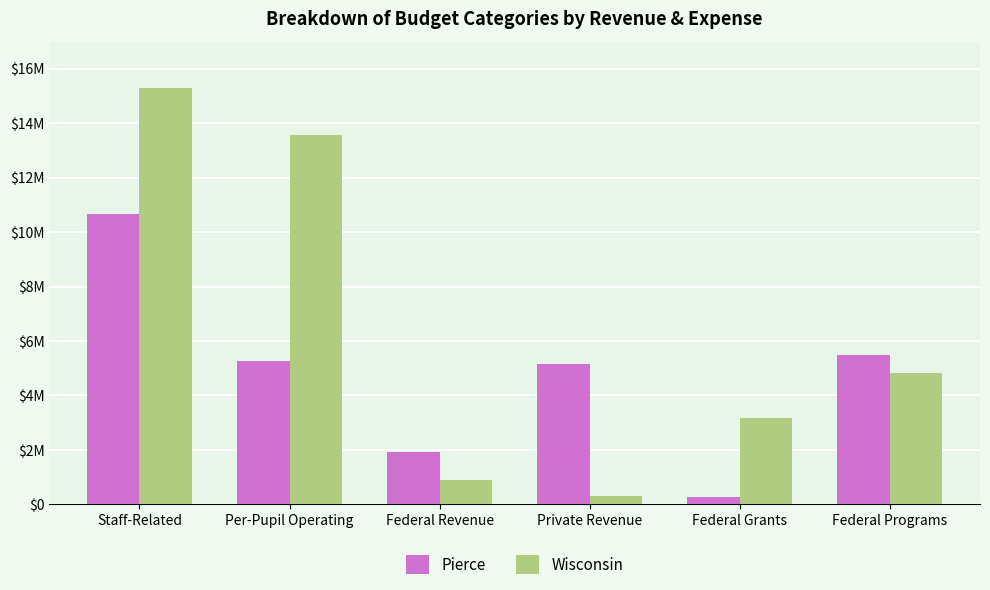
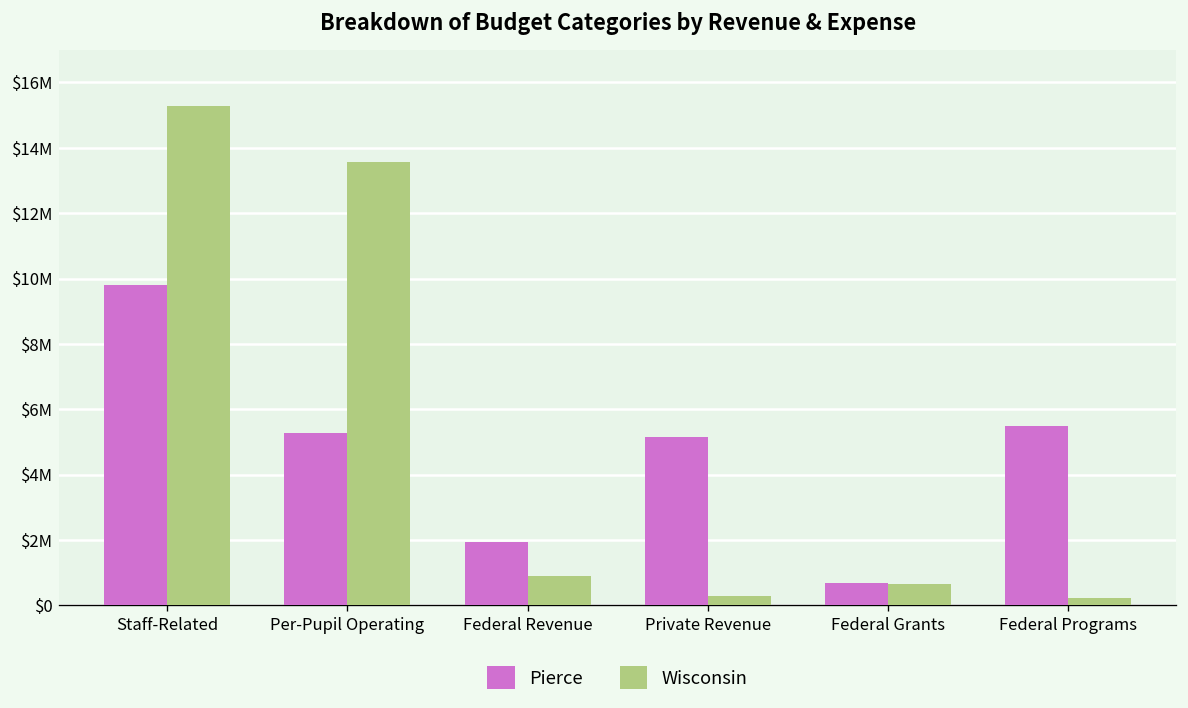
Pierce, Staff-Related: $10600000 -> $9800000
Pierce, Federal Grants: $300000 -> $700000
Wisconsin, Federal Grants: $3200000 -> $700000
Wisconsin, Federal Programs: $4800000 -> $200000
